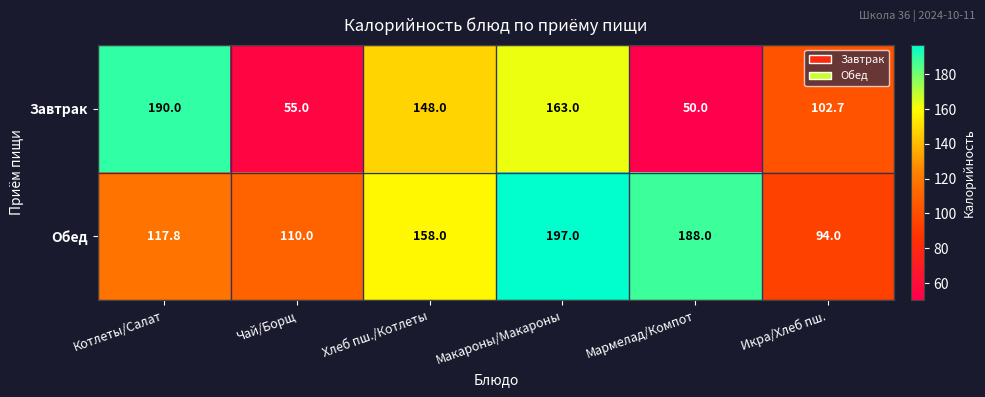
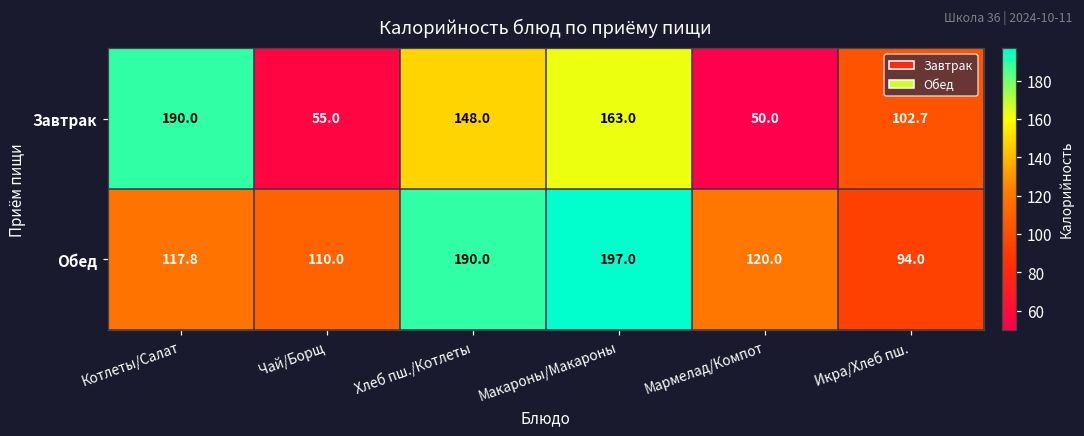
Обед, Хлеб пш./Котлеты: 158.0 -> 190.0
Обед, Мармелад/Компот: 188.0 -> 120.0
